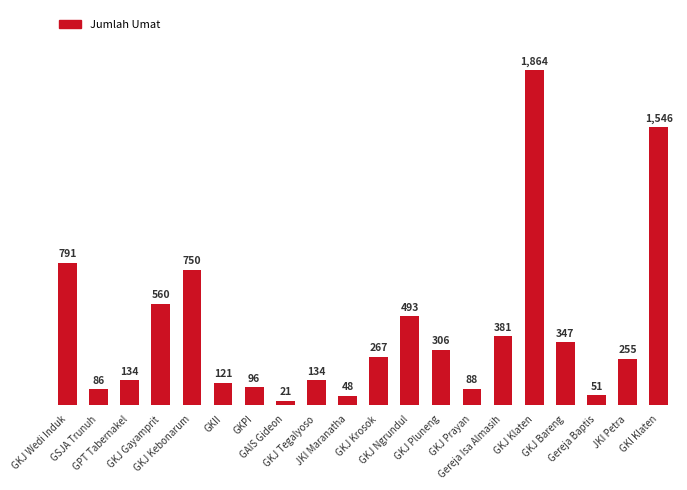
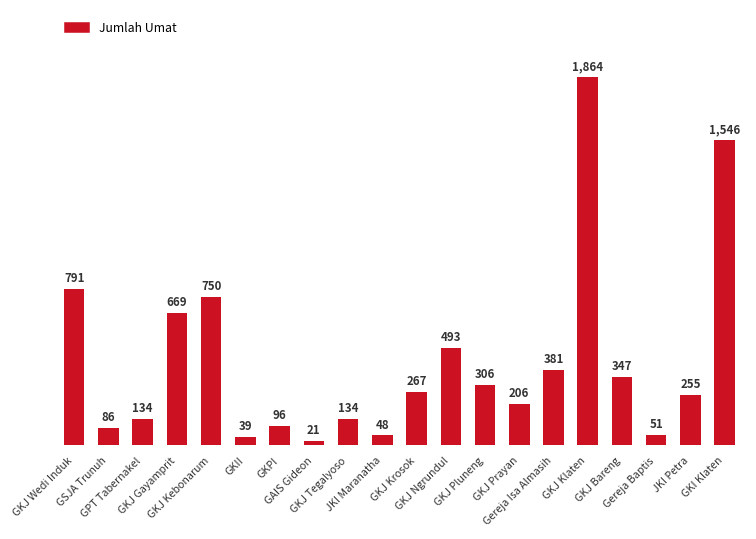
GKJ Gayamprit: 560 -> 669
GKII: 121 -> 39
GKJ Prayan: 88 -> 206
